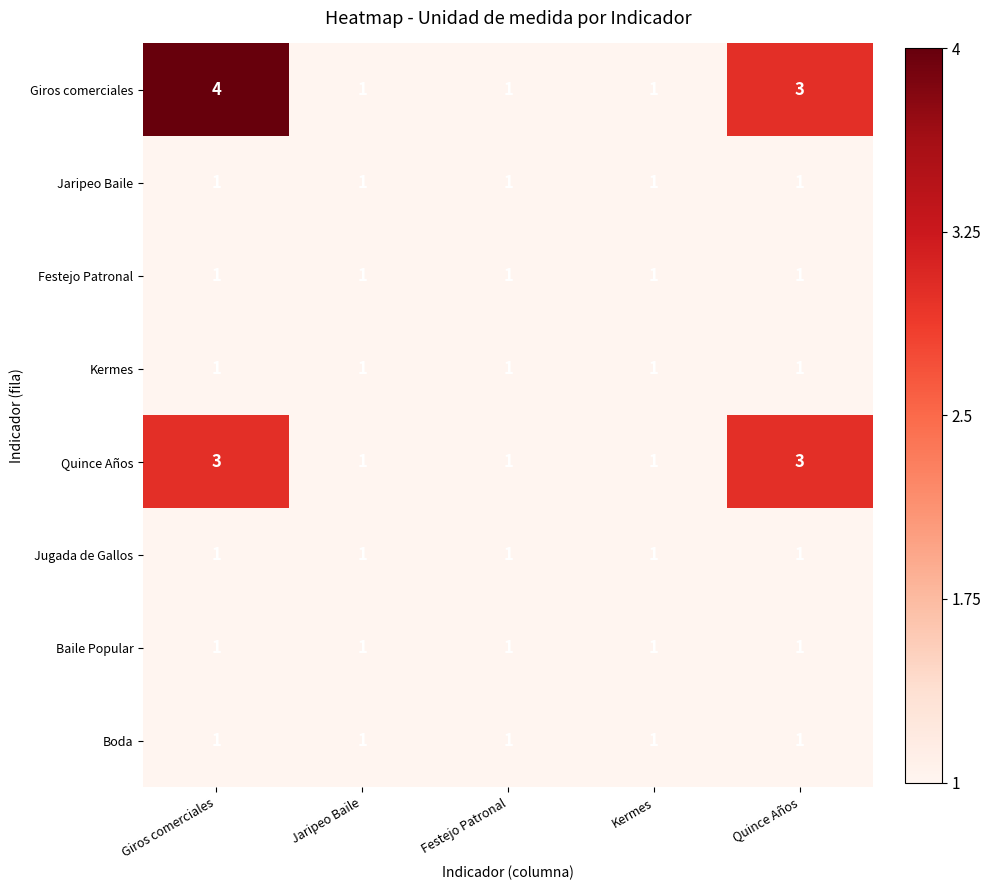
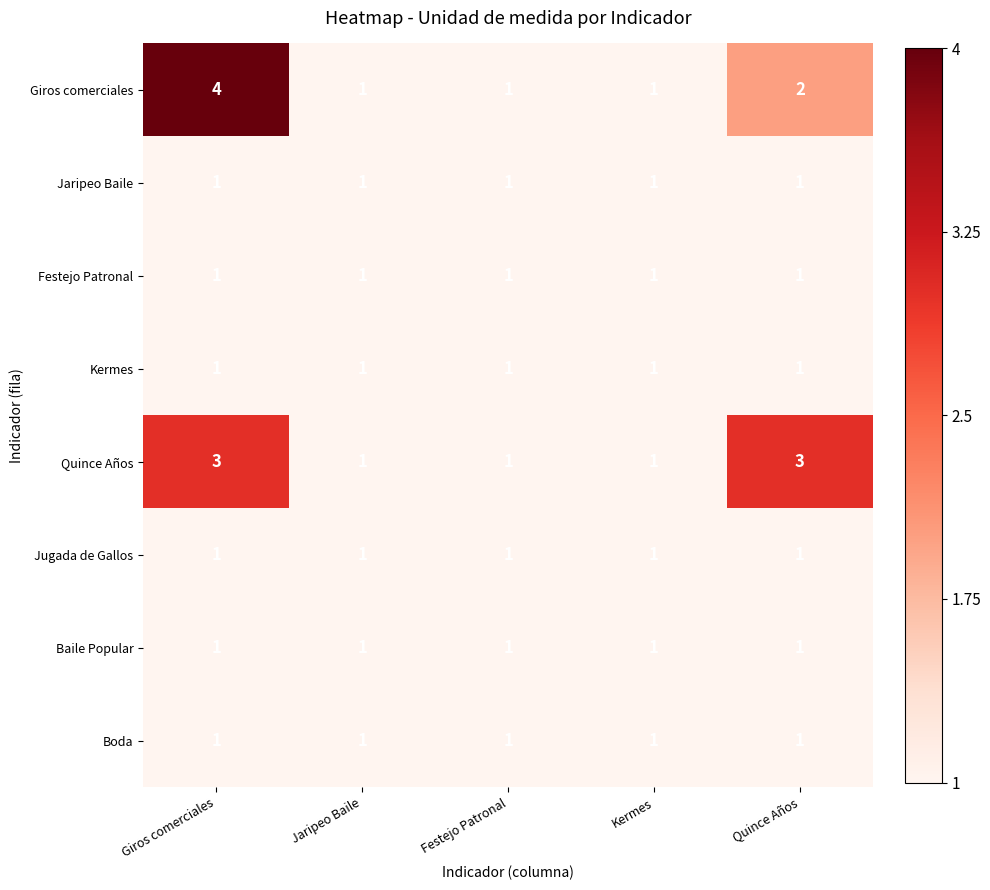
Giros comerciales, Quince Años: 3 -> 2
